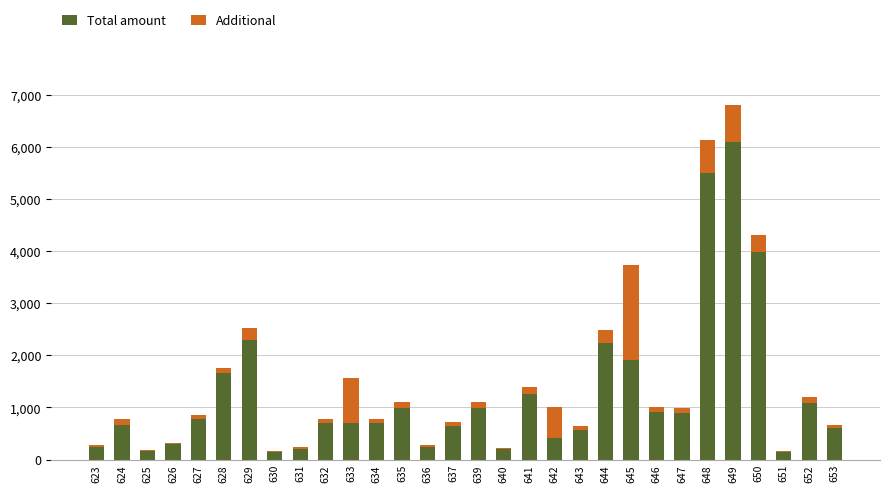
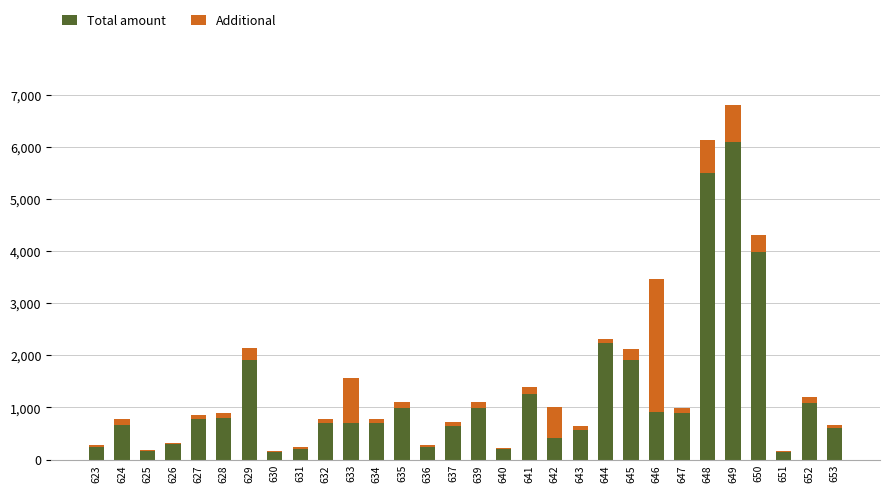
Total amount, 628: 1,700 -> 800
Total amount, 629: 2,300 -> 1,900
Additional, 644: 300 -> 100
Additional, 645: 1,800 -> 200
Additional, 646: 100 -> 2,600
